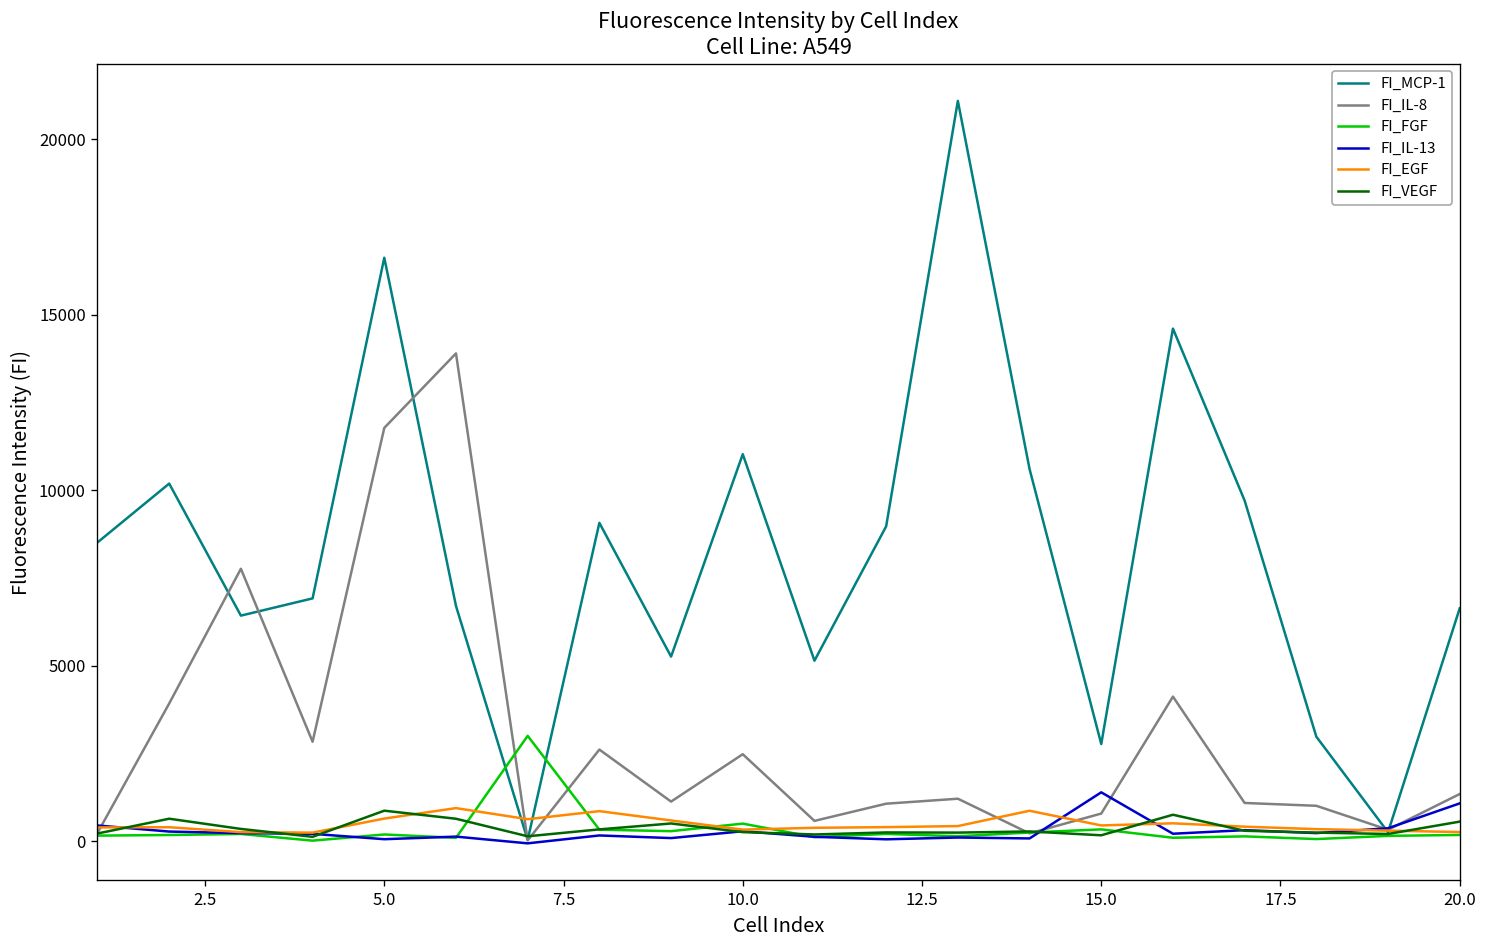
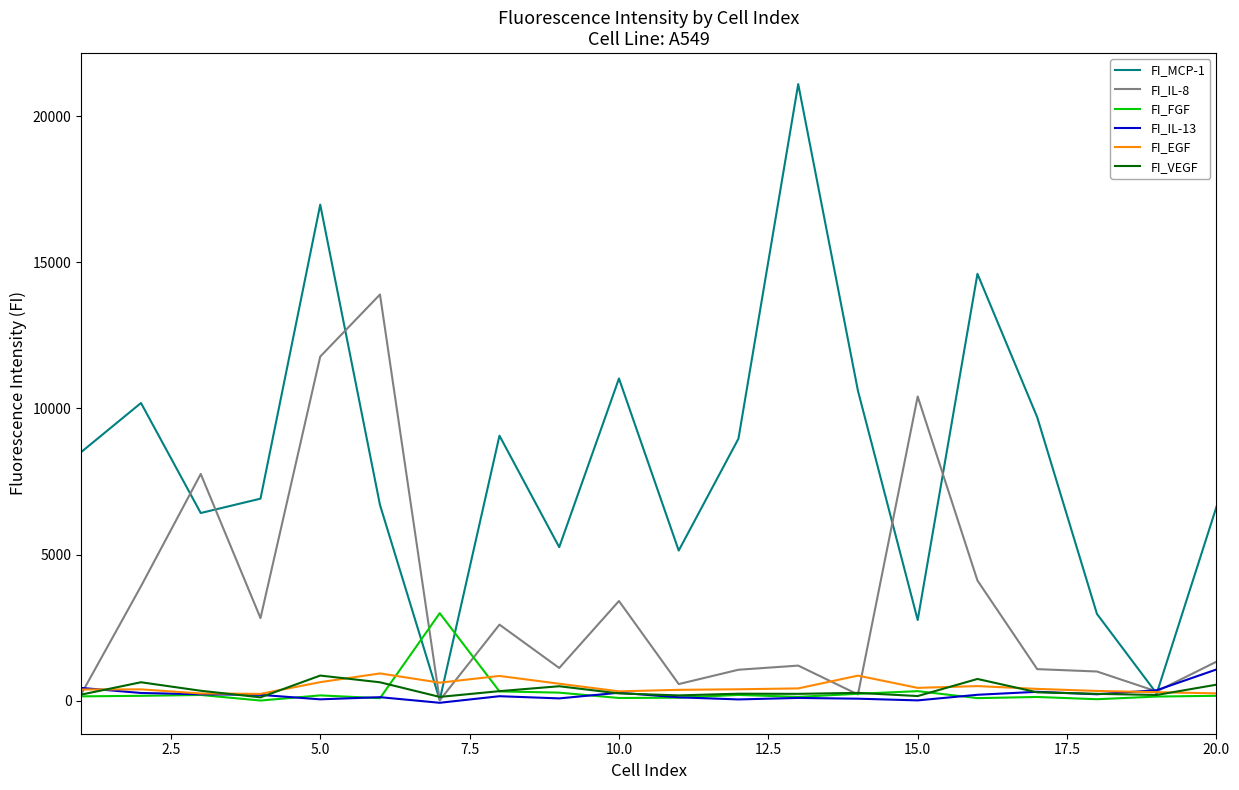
FI_MCP-1, 5.0: 16600 -> 17000
FI_IL-8, 10.0: 2500 -> 3400
FI_FGF, 10.0: 500 -> 100
FI_IL-8, 15.0: 800 -> 10400
FI_IL-13, 15.0: 1400 -> 0
